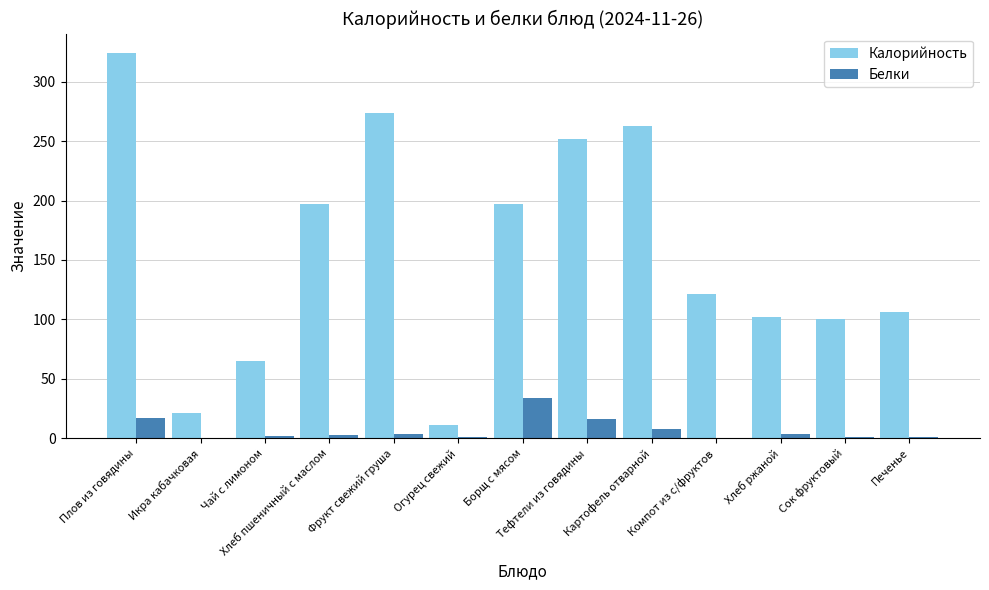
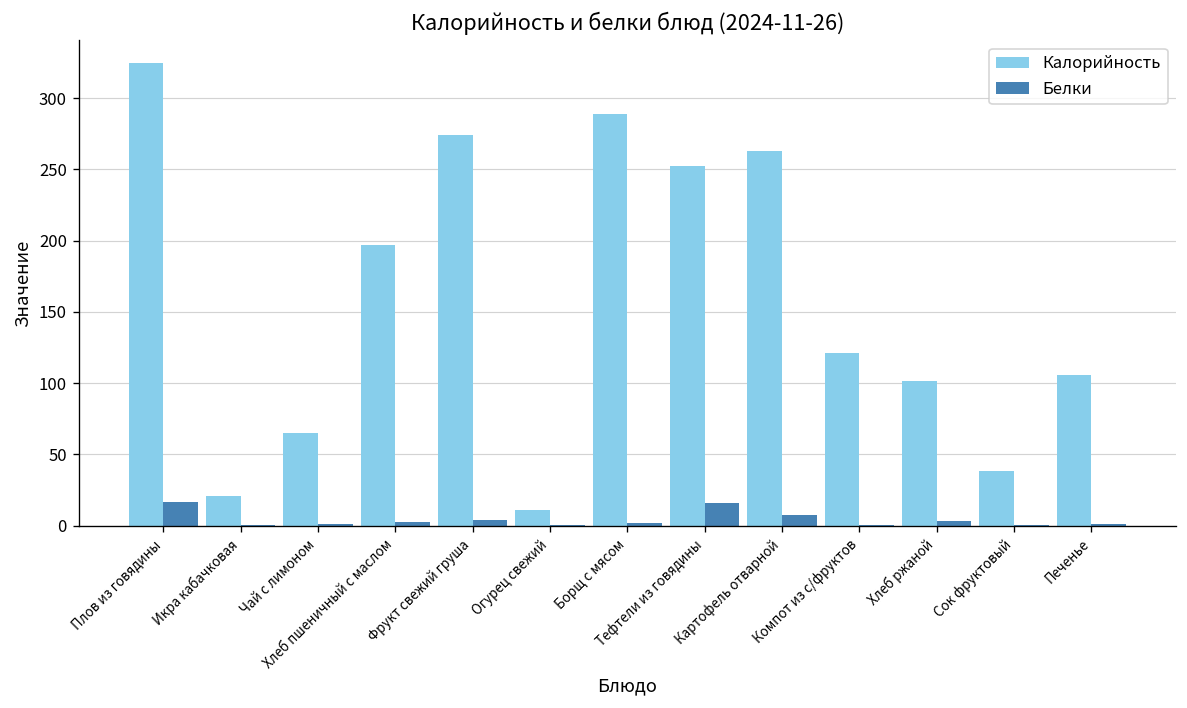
Калорийность, Борщ с мясом: 197 -> 289
Белки, Борщ с мясом: 34 -> 2
Калорийность, Сок фруктовый: 101 -> 39
